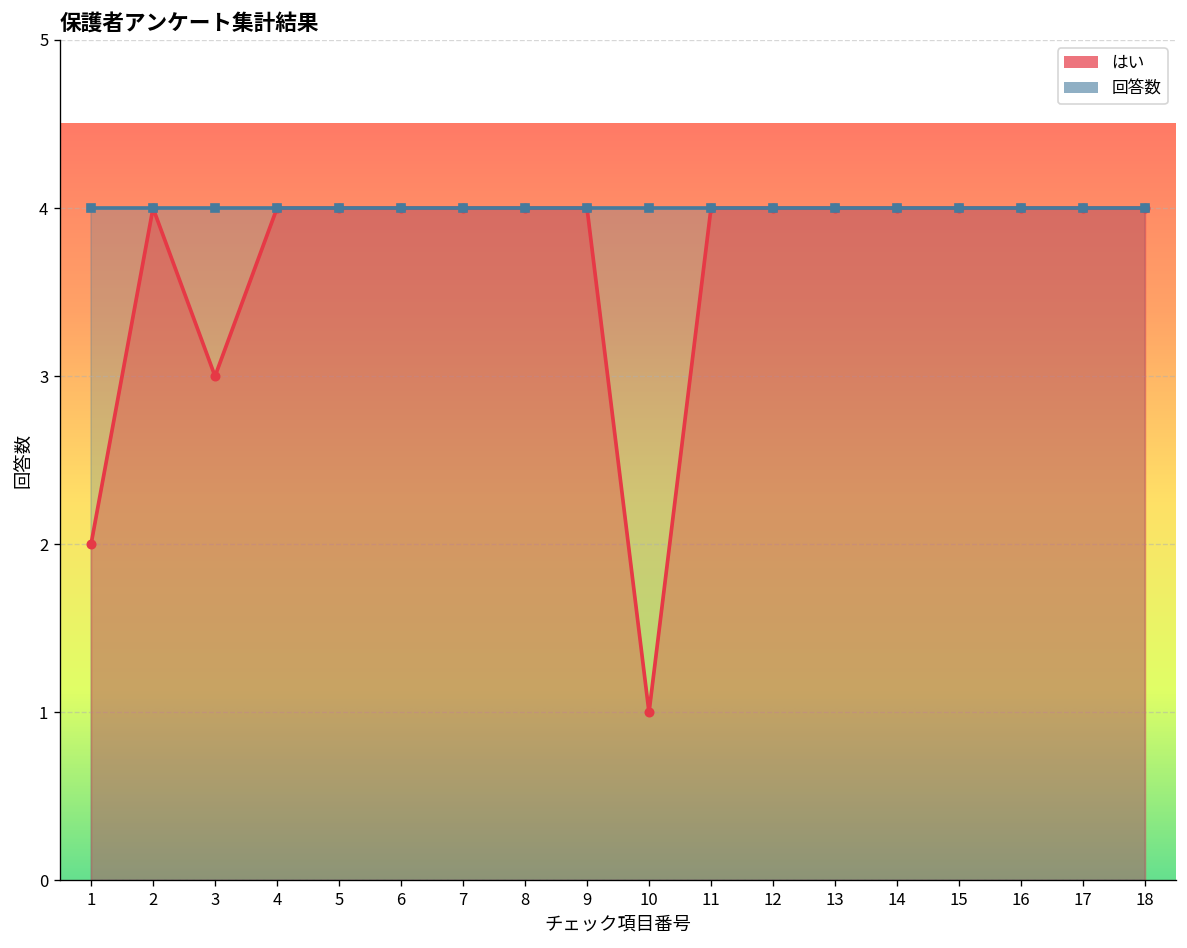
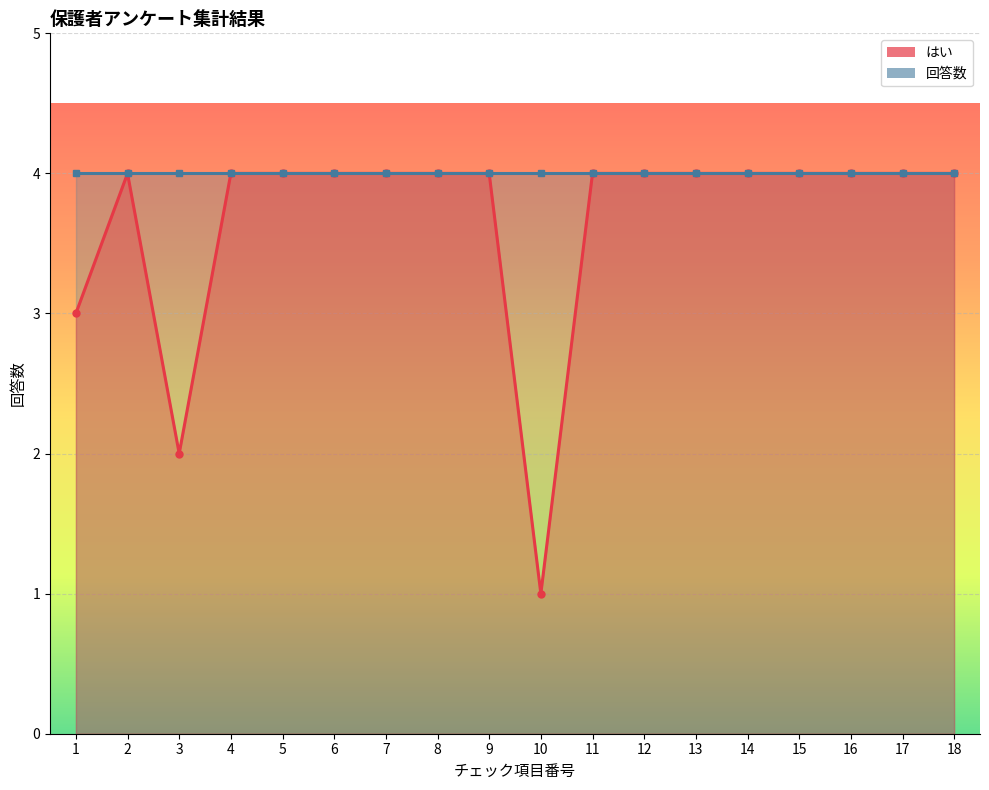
はい, 1: 2 -> 3
はい, 3: 3 -> 2
